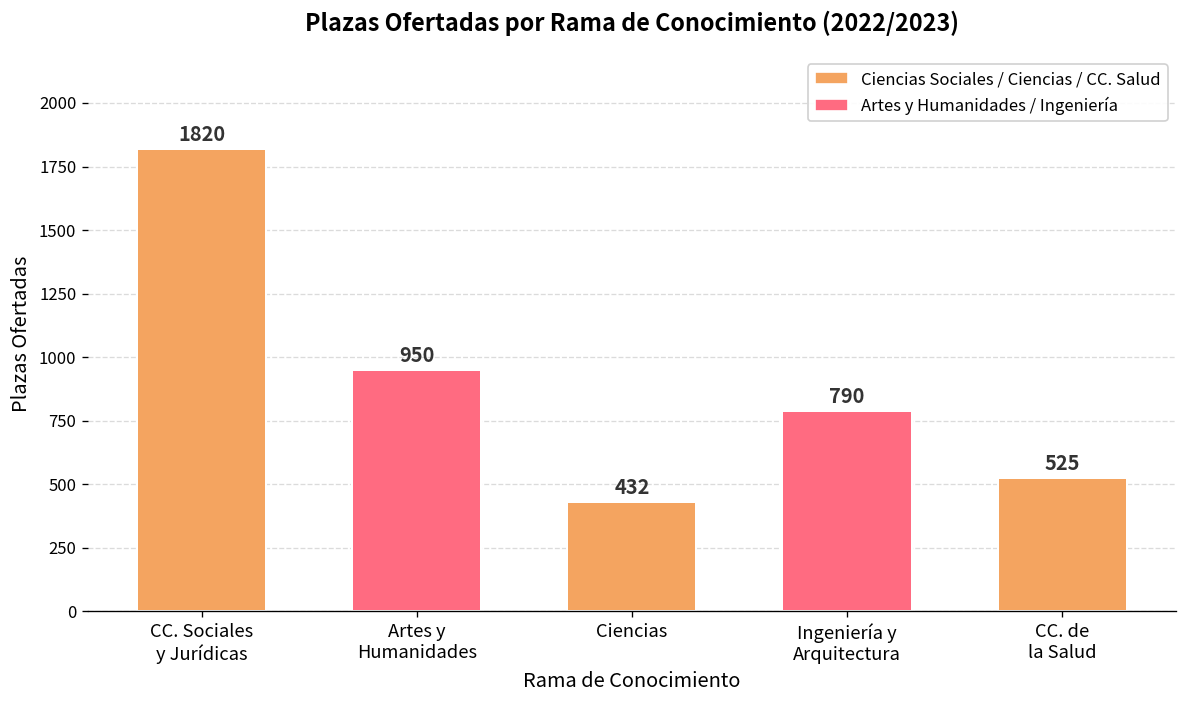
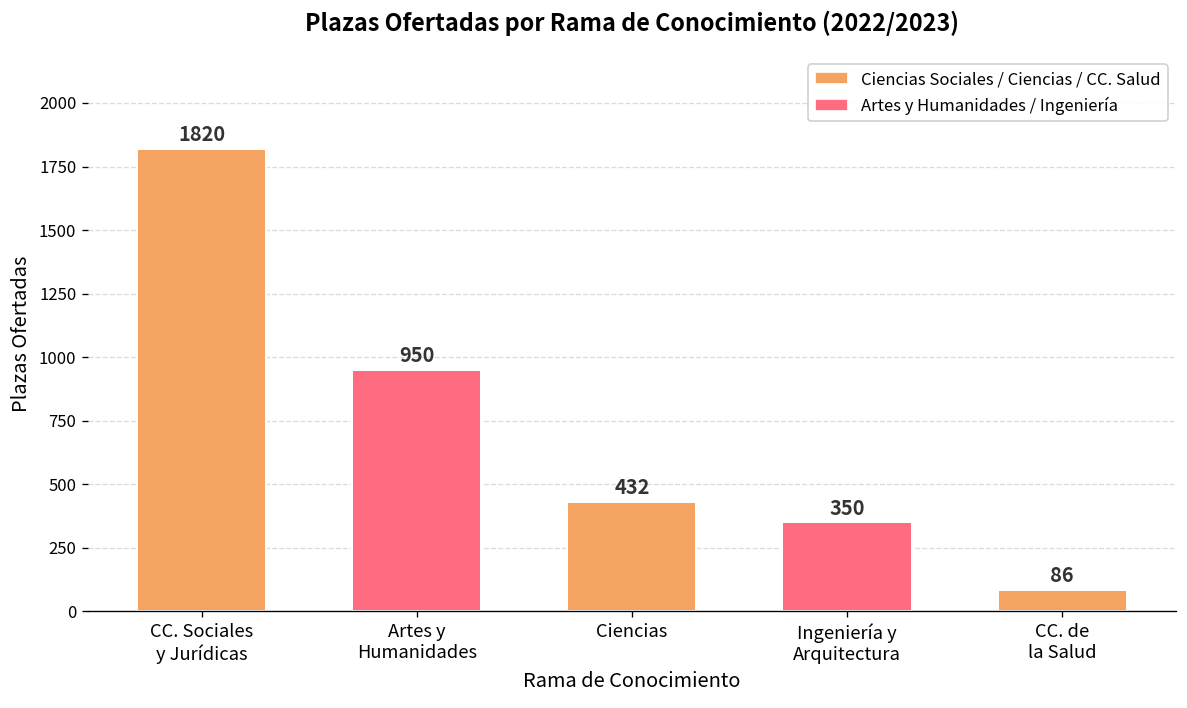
Ingeniería y Arquitectura: 790 -> 350
CC. de la Salud: 525 -> 86
